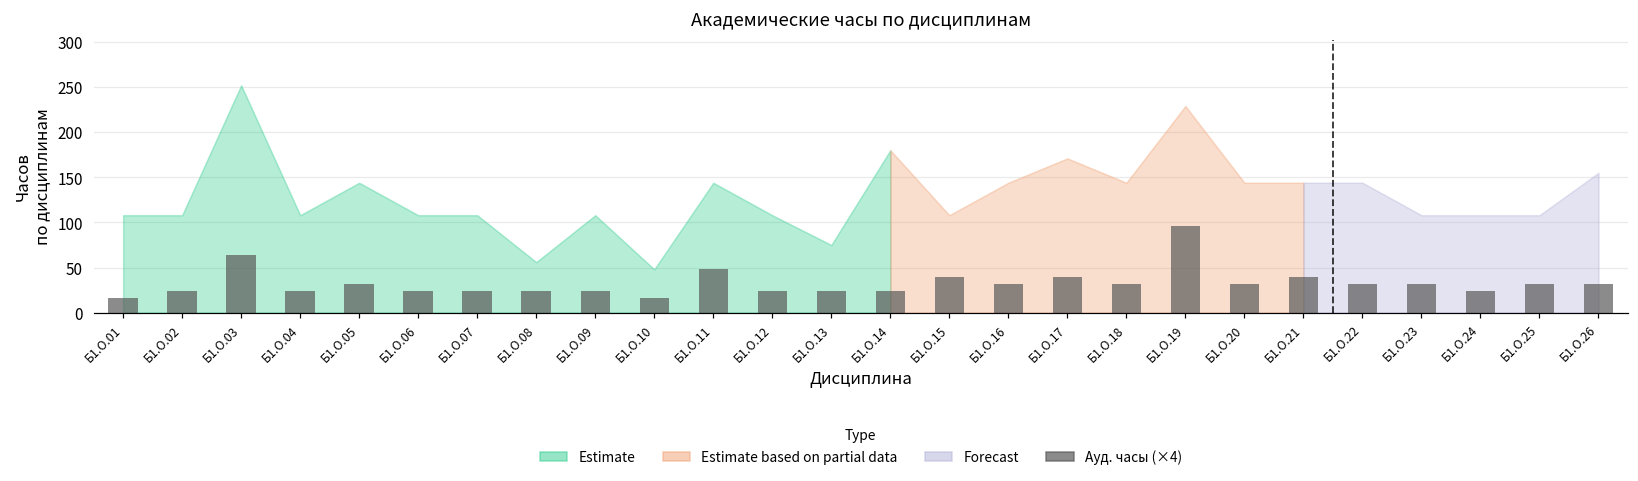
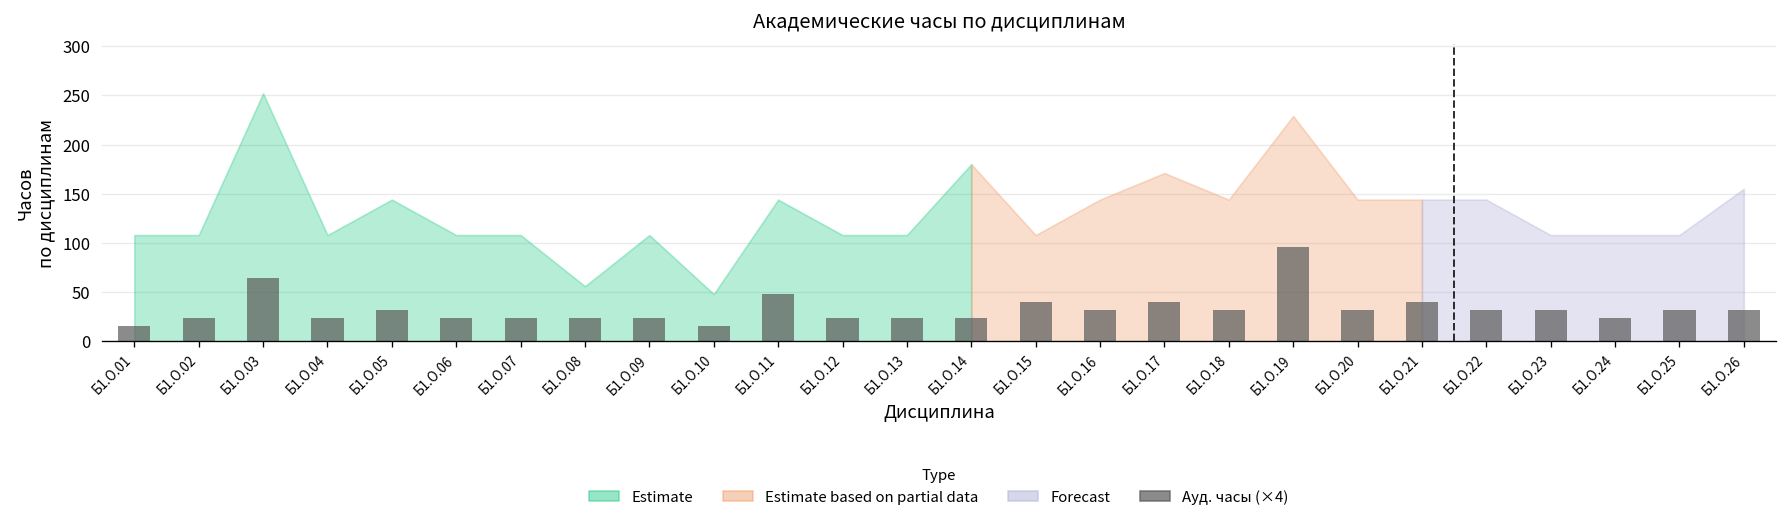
Estimate, Б1.О.13: 80 -> 110
